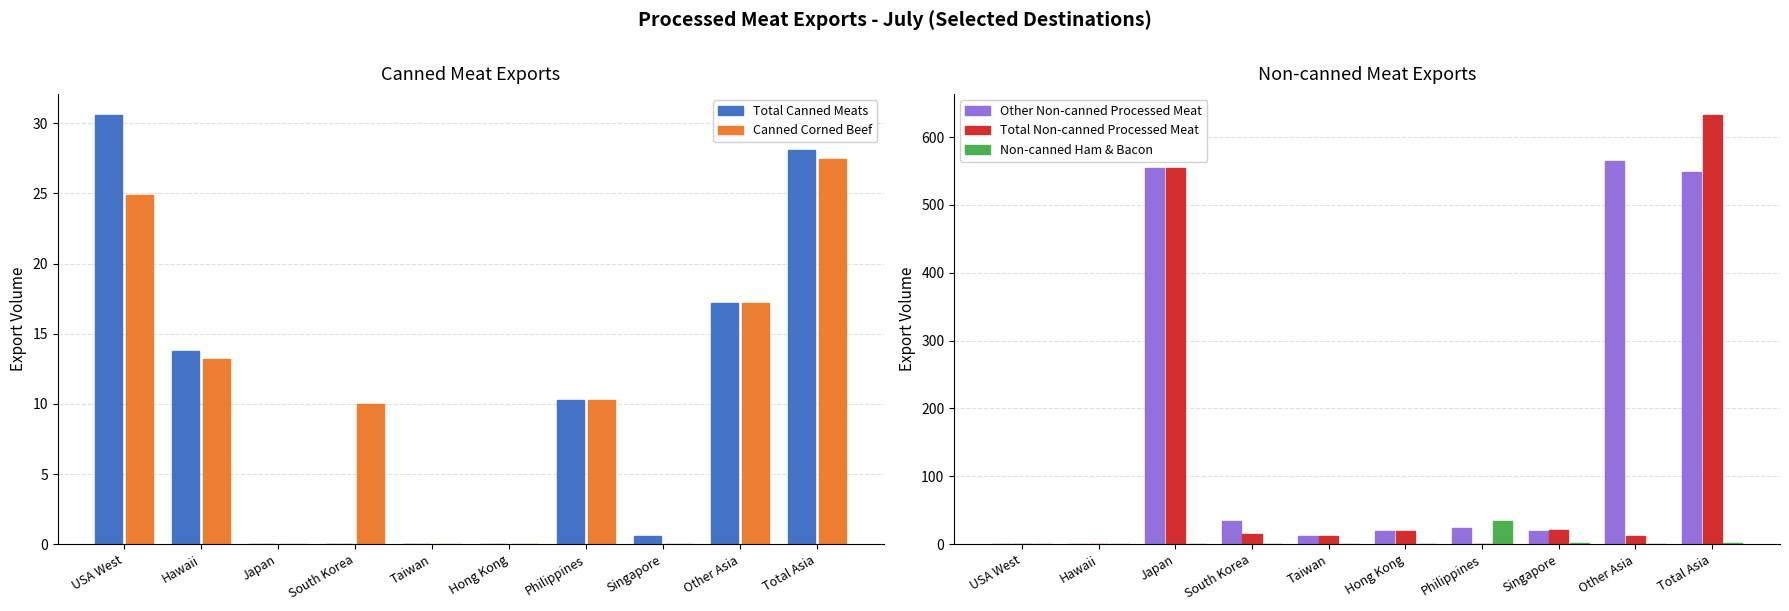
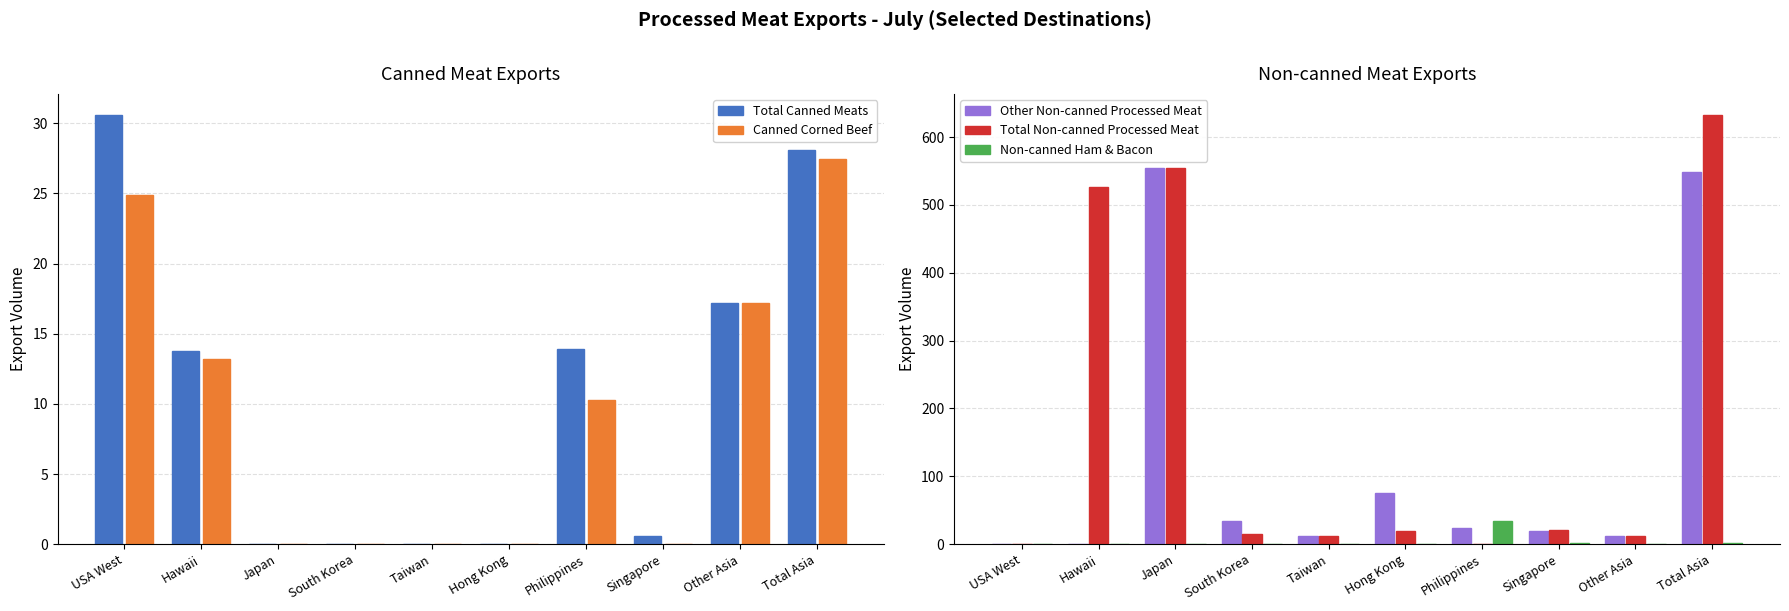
Canned Meat Exports, Canned Corned Beef, South Korea: 10 -> 0
Canned Meat Exports, Total Canned Meats, Philippines: 10.3 -> 13.9
Non-canned Meat Exports, Total Non-canned Processed Meat, Hawaii: 0 -> 530
Non-canned Meat Exports, Other Non-canned Processed Meat, Hong Kong: 20 -> 70
Non-canned Meat Exports, Other Non-canned Processed Meat, Other Asia: 570 -> 10
